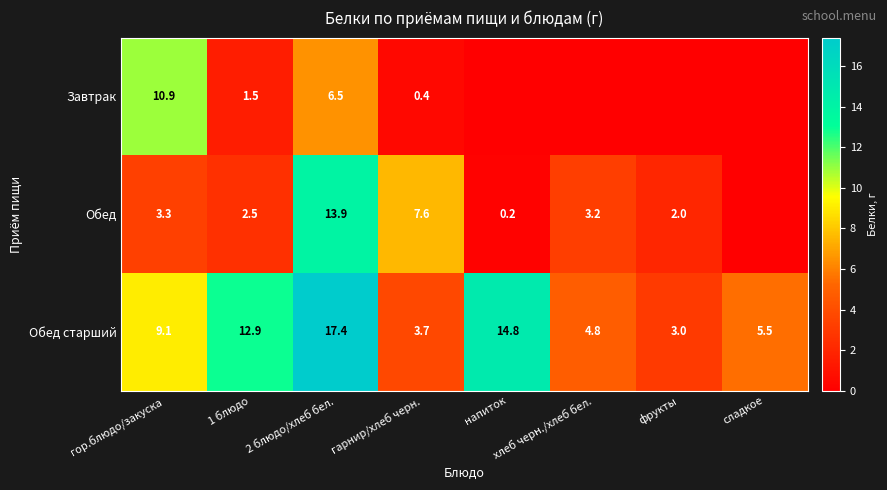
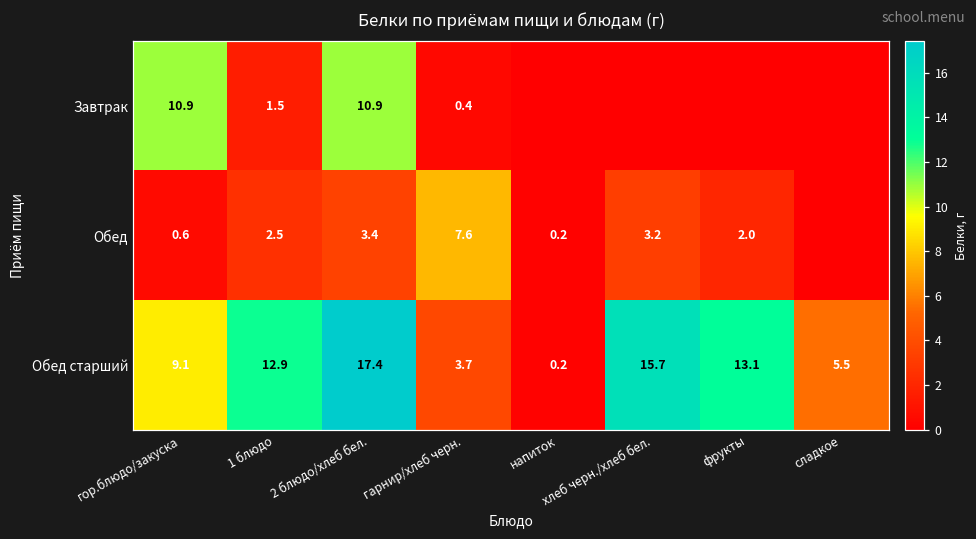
Завтрак, 2 блюдо/хлеб бел.: 6.5 -> 10.9
Обед, гор.блюдо/закуска: 3.3 -> 0.6
Обед, 2 блюдо/хлеб бел.: 13.9 -> 3.4
Обед старший, напиток: 14.8 -> 0.2
Обед старший, хлеб черн./хлеб бел.: 4.8 -> 15.7
Обед старший, фрукты: 3.0 -> 13.1
